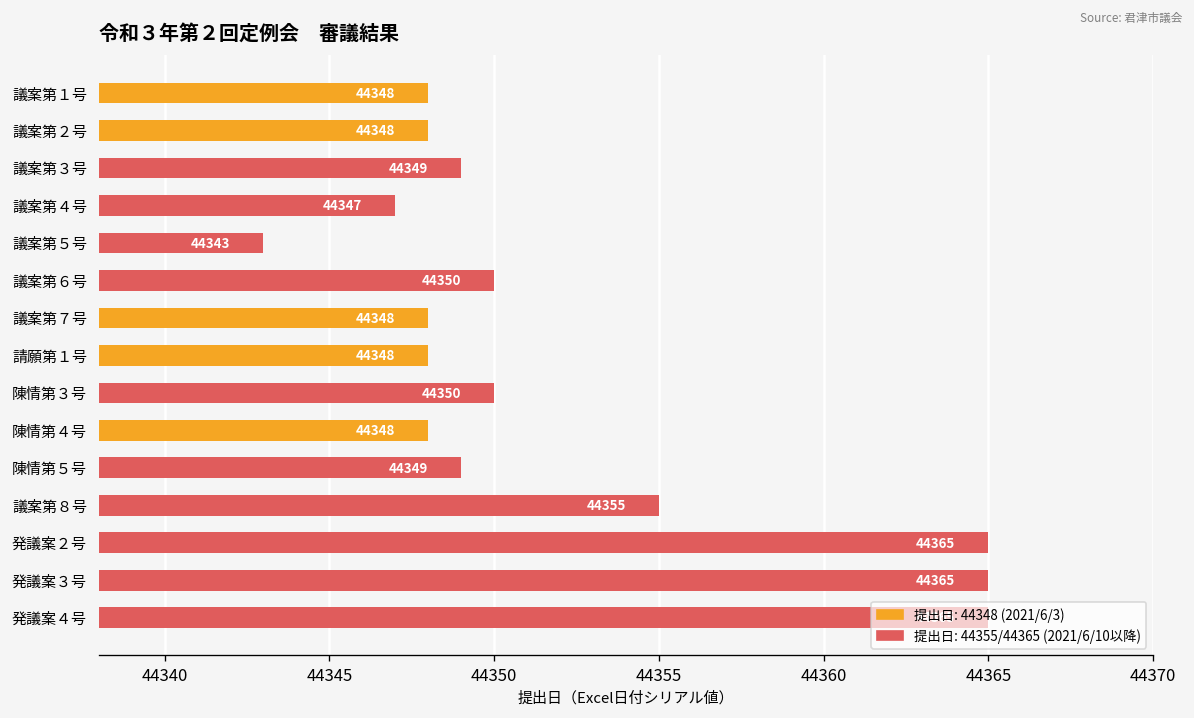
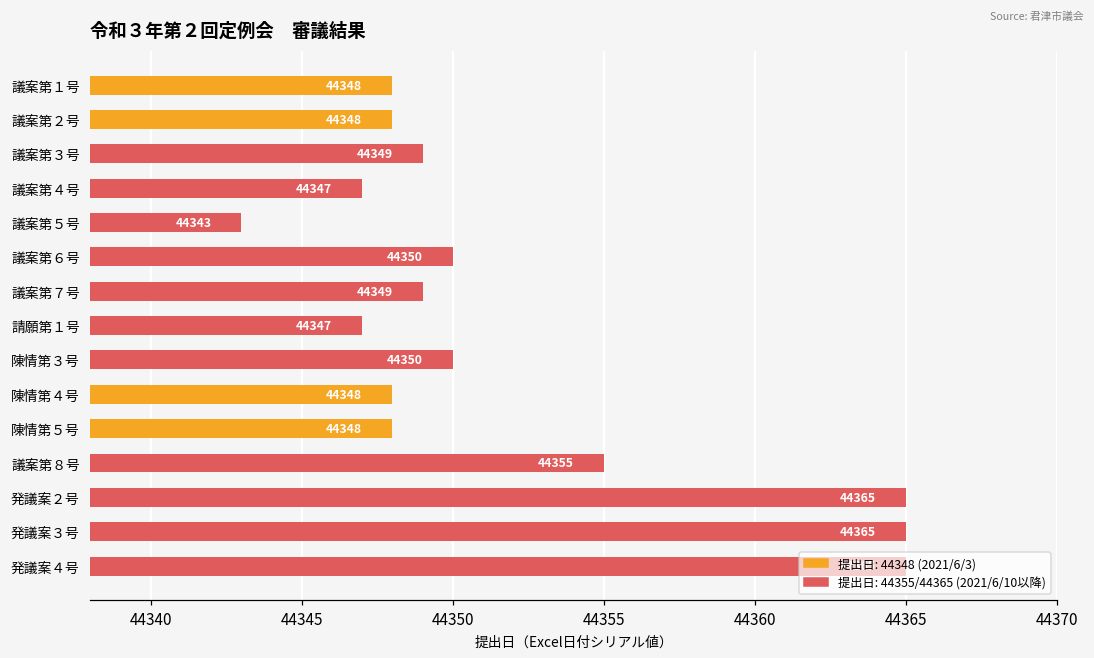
議案第７号: 44348 -> 44349
請願第１号: 44348 -> 44347
陳情第５号: 44349 -> 44348
